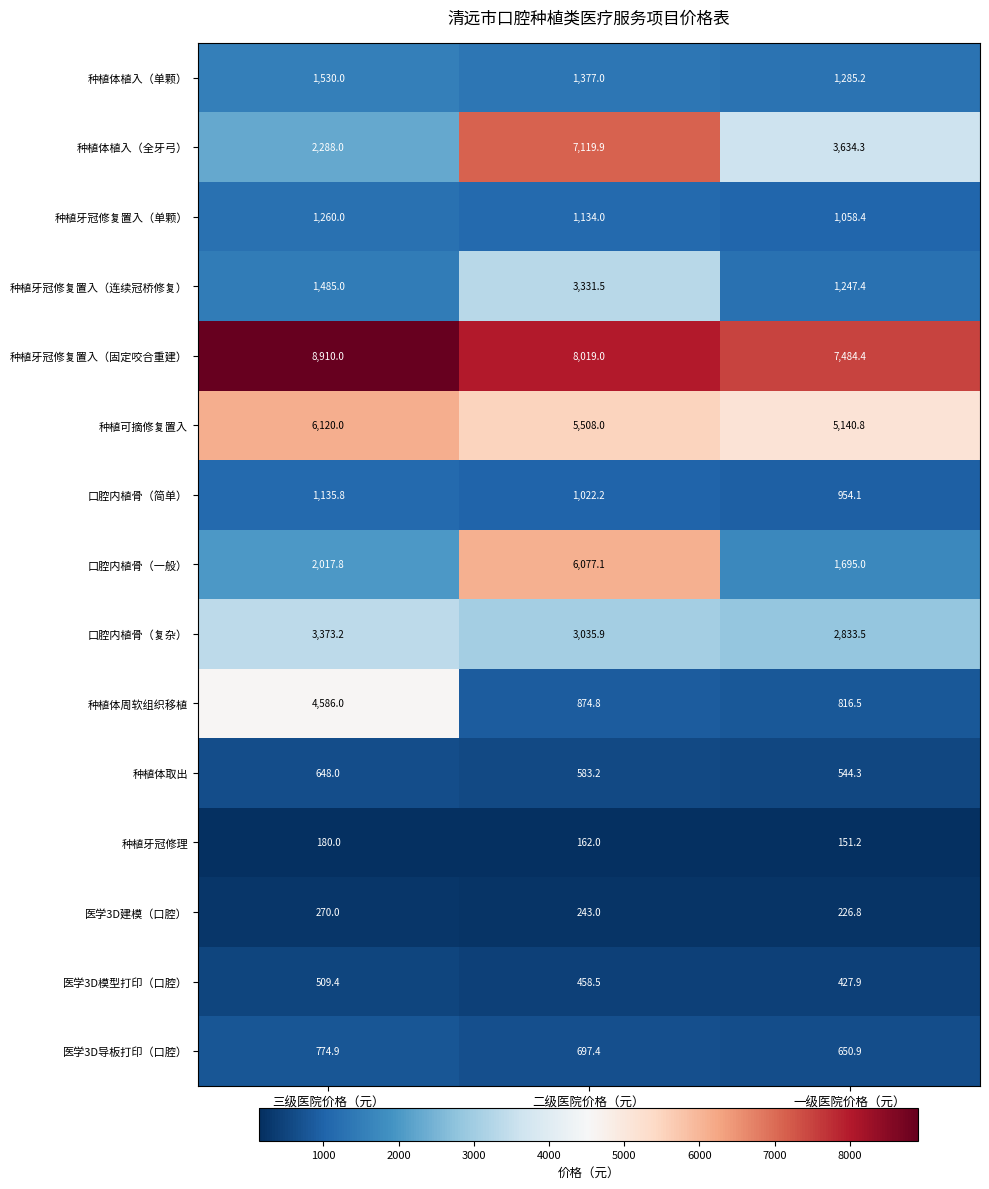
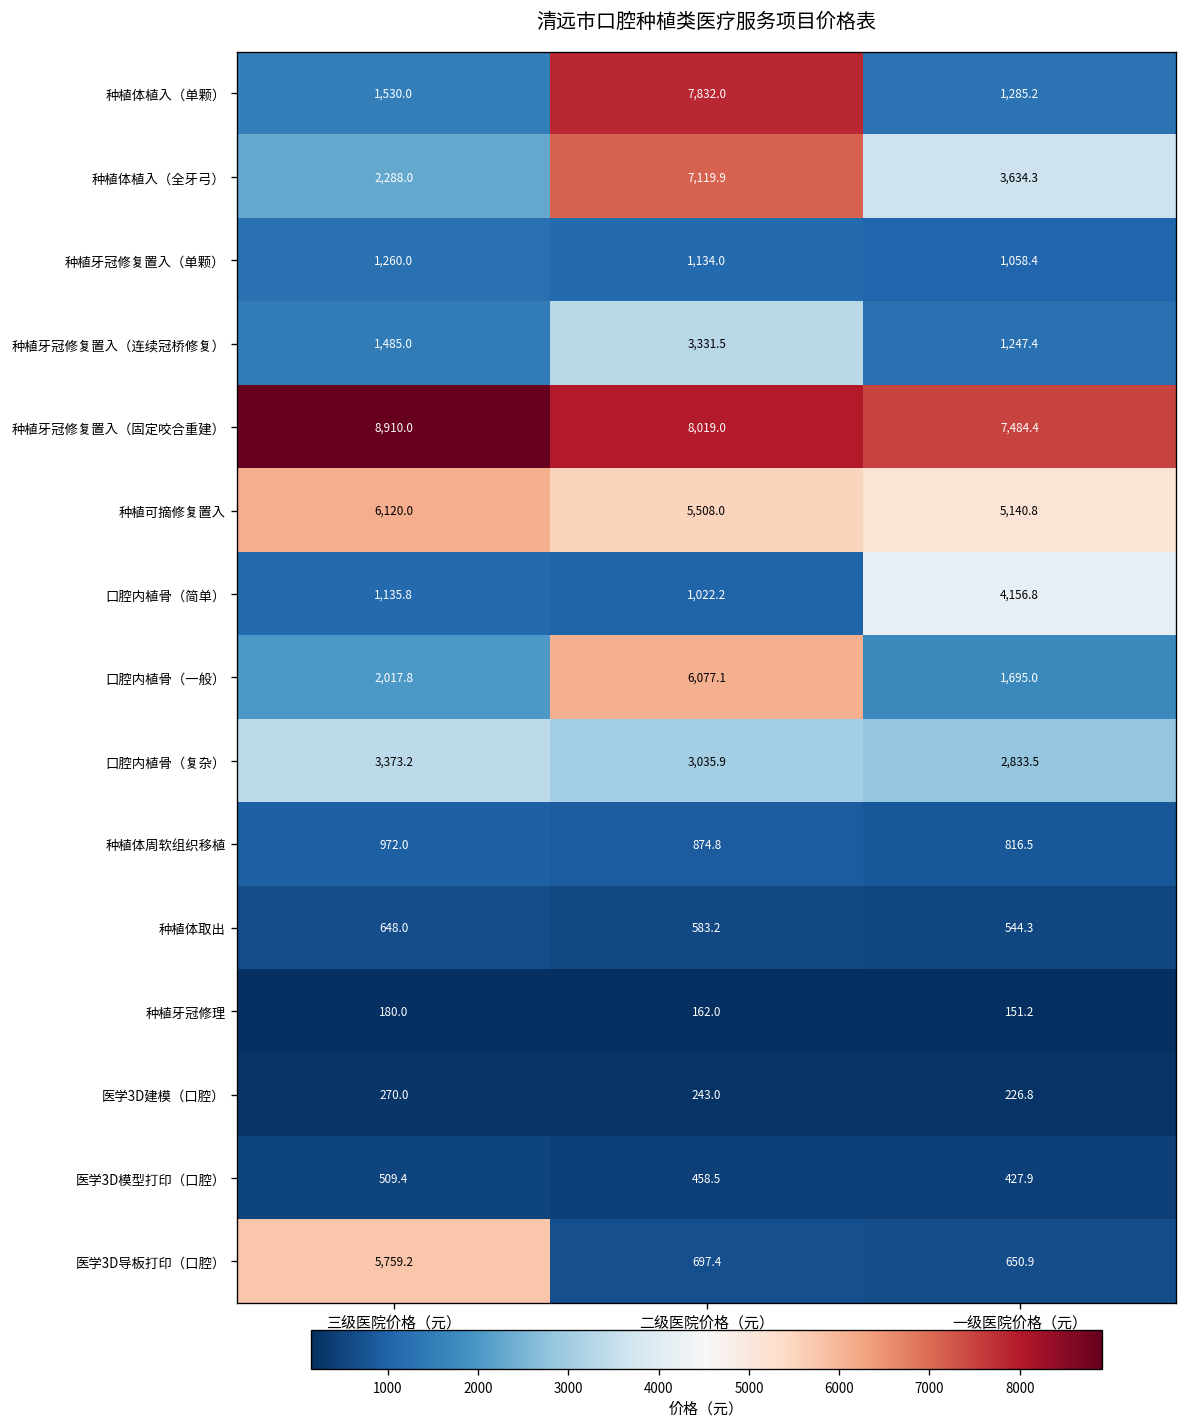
种植体植入（单颗）, 二级医院价格（元）: 1,377.0 -> 7,832.0
口腔内植骨（简单）, 一级医院价格（元）: 954.1 -> 4,156.8
种植体周软组织移植, 三级医院价格（元）: 4,586.0 -> 972.0
医学3D导板打印（口腔）, 三级医院价格（元）: 774.9 -> 5,759.2
